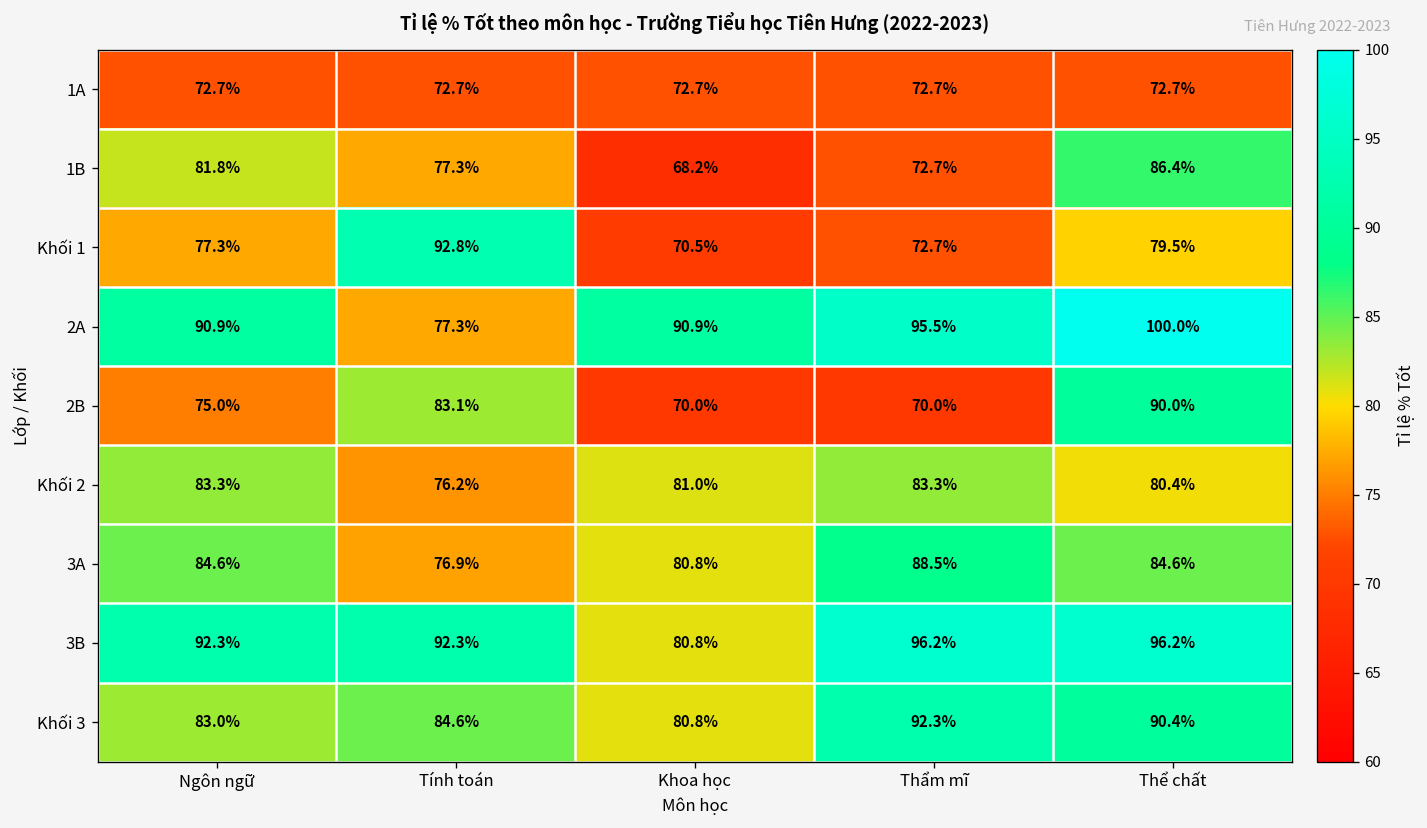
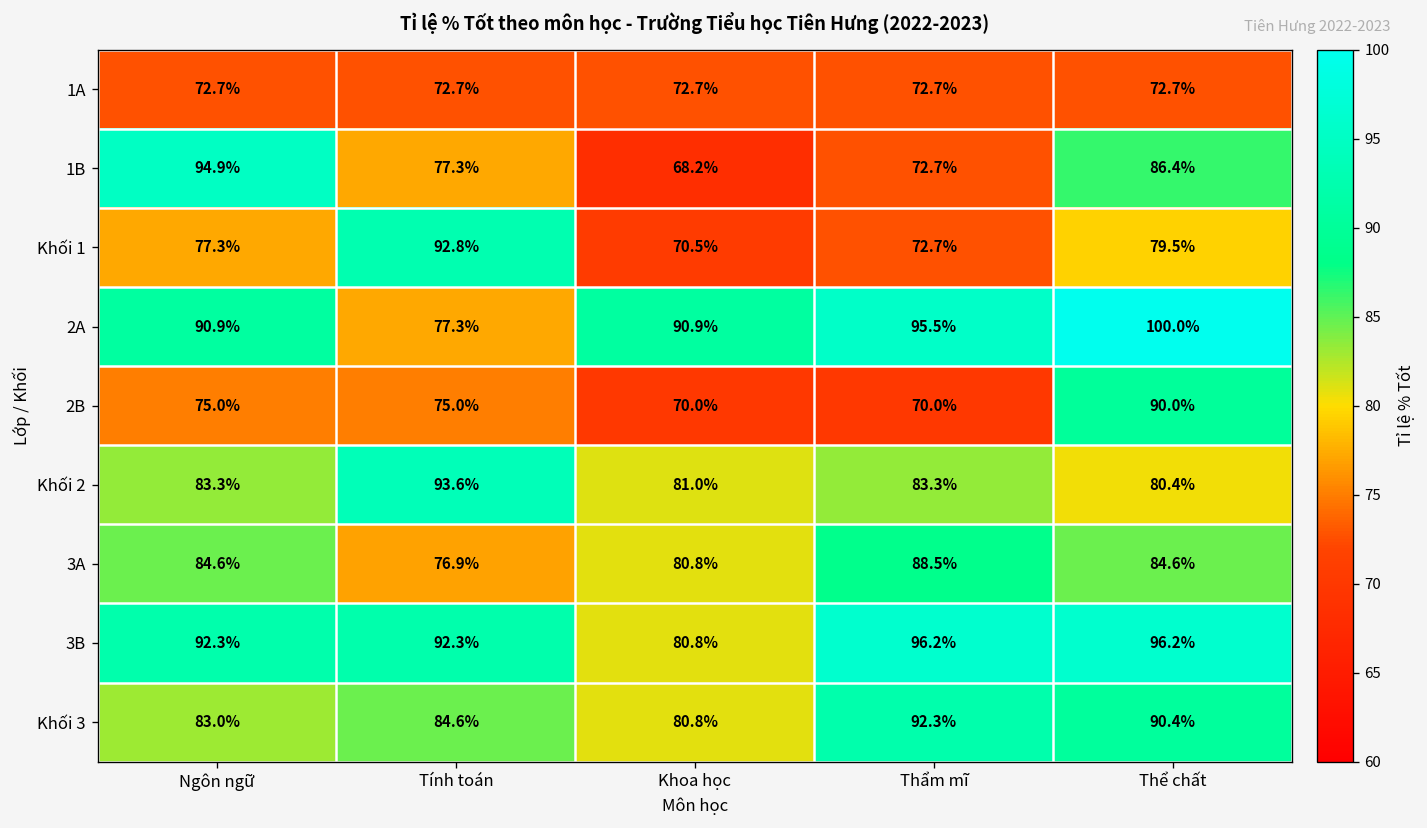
1B, Ngôn ngữ: 81.8% -> 94.9%
2B, Tính toán: 83.1% -> 75.0%
Khối 2, Tính toán: 76.2% -> 93.6%
